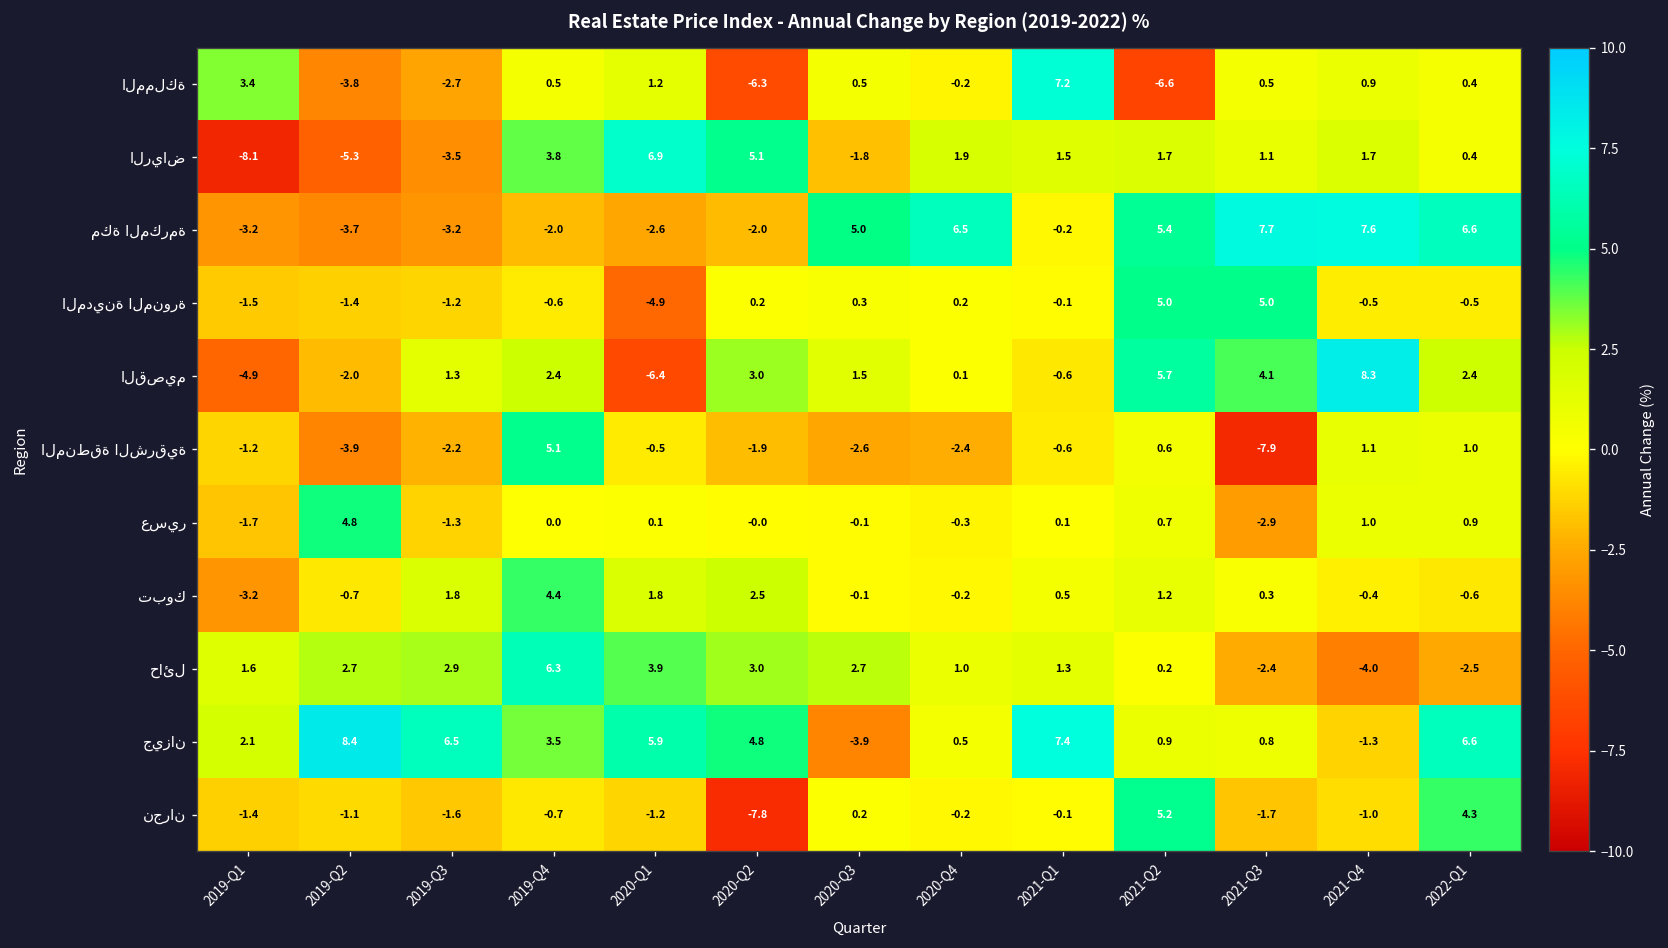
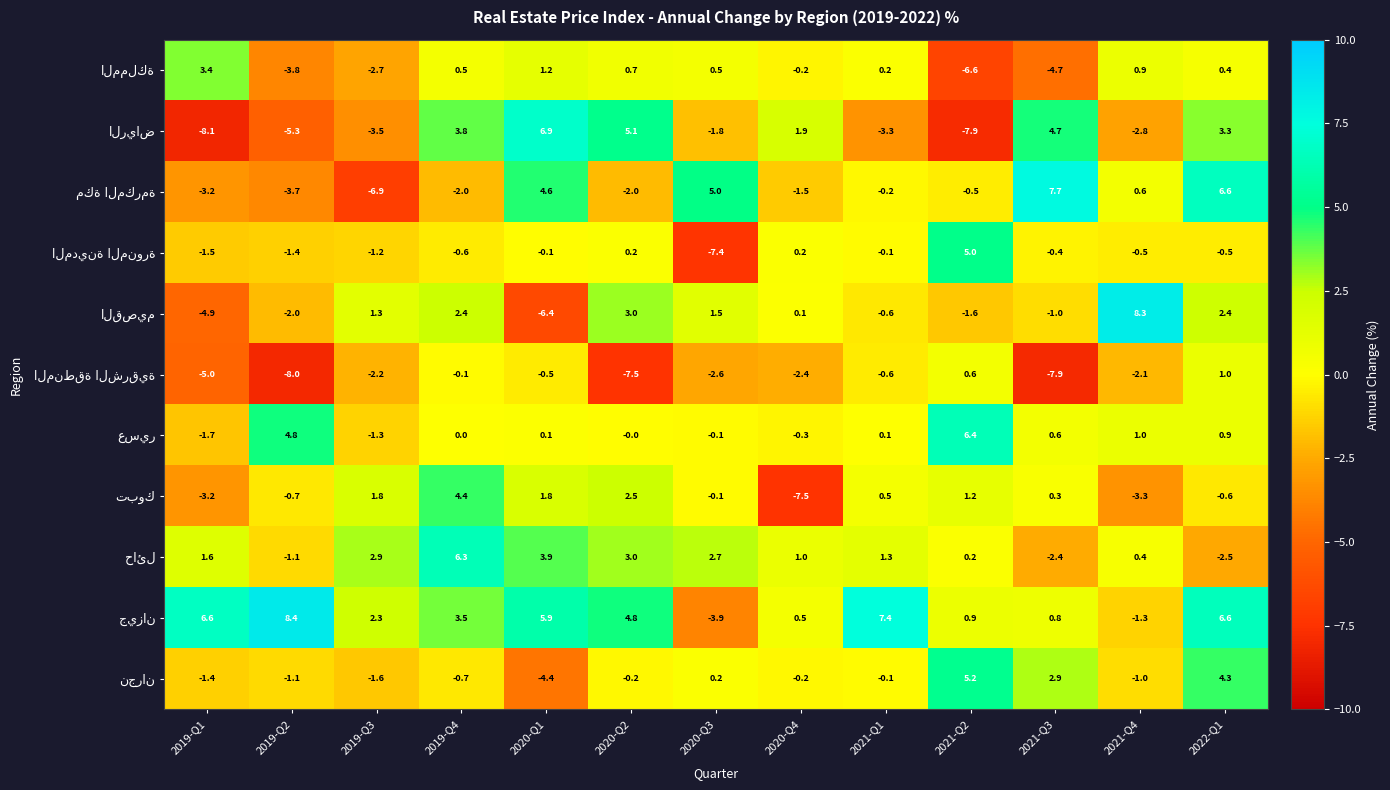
المملكة, 2020-Q2: -6.3 -> 0.7
المملكة, 2021-Q1: 7.2 -> 0.2
المملكة, 2021-Q3: 0.5 -> -4.7
الرياض, 2021-Q1: 1.5 -> -3.3
الرياض, 2021-Q2: 1.7 -> -7.9
الرياض, 2021-Q3: 1.1 -> 4.7
الرياض, 2021-Q4: 1.7 -> -2.8
الرياض, 2022-Q1: 0.4 -> 3.3
مكة المكرمة, 2019-Q3: -3.2 -> -6.9
مكة المكرمة, 2020-Q1: -2.6 -> 4.6
مكة المكرمة, 2020-Q4: 6.5 -> -1.5
مكة المكرمة, 2021-Q2: 5.4 -> -0.5
مكة المكرمة, 2021-Q4: 7.6 -> 0.6
المدينة المنورة, 2020-Q1: -4.9 -> -0.1
المدينة المنورة, 2020-Q3: 0.3 -> -7.4
المدينة المنورة, 2021-Q3: 5.0 -> -0.4
القصيم, 2021-Q2: 5.7 -> -1.6
القصيم, 2021-Q3: 4.1 -> -1.0
المنطقة الشرقية, 2019-Q1: -1.2 -> -5.0
المنطقة الشرقية, 2019-Q2: -3.9 -> -8.0
المنطقة الشرقية, 2019-Q4: 5.1 -> -0.1
المنطقة الشرقية, 2020-Q2: -1.9 -> -7.5
المنطقة الشرقية, 2021-Q4: 1.1 -> -2.1
عسير, 2021-Q2: 0.7 -> 6.4
عسير, 2021-Q3: -2.9 -> 0.6
تبوك, 2020-Q4: -0.2 -> -7.5
تبوك, 2021-Q4: -0.4 -> -3.3
حائل, 2019-Q2: 2.7 -> -1.1
حائل, 2021-Q4: -4.0 -> 0.4
جيزان, 2019-Q1: 2.1 -> 6.6
جيزان, 2019-Q3: 6.5 -> 2.3
نجران, 2020-Q1: -1.2 -> -4.4
نجران, 2020-Q2: -7.8 -> -0.2
نجران, 2021-Q3: -1.7 -> 2.9
